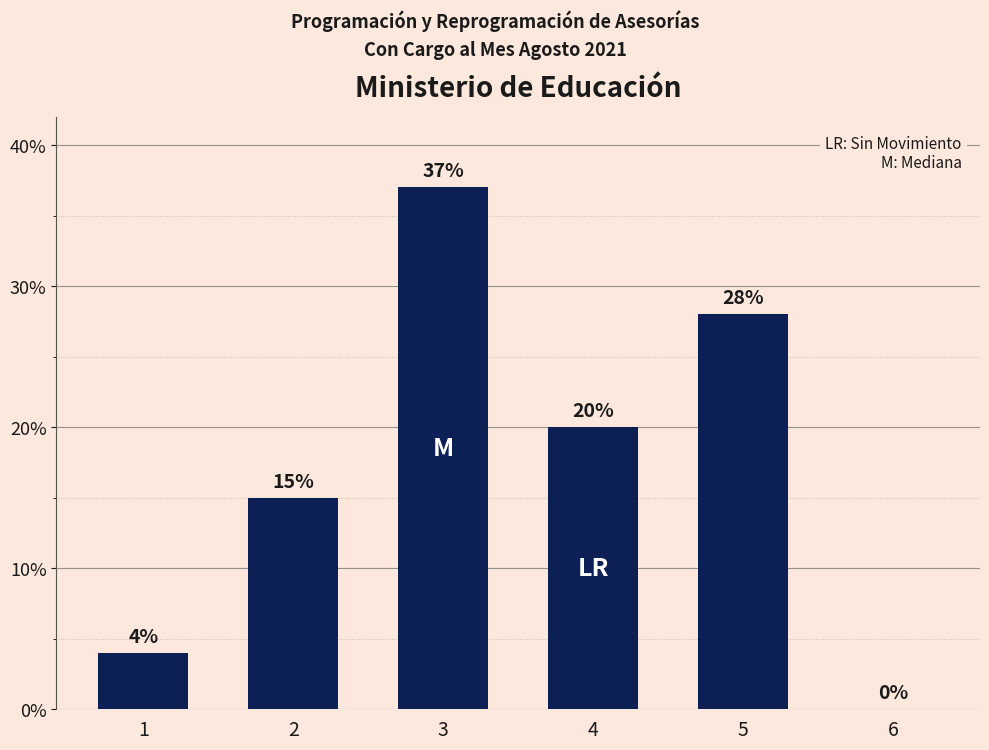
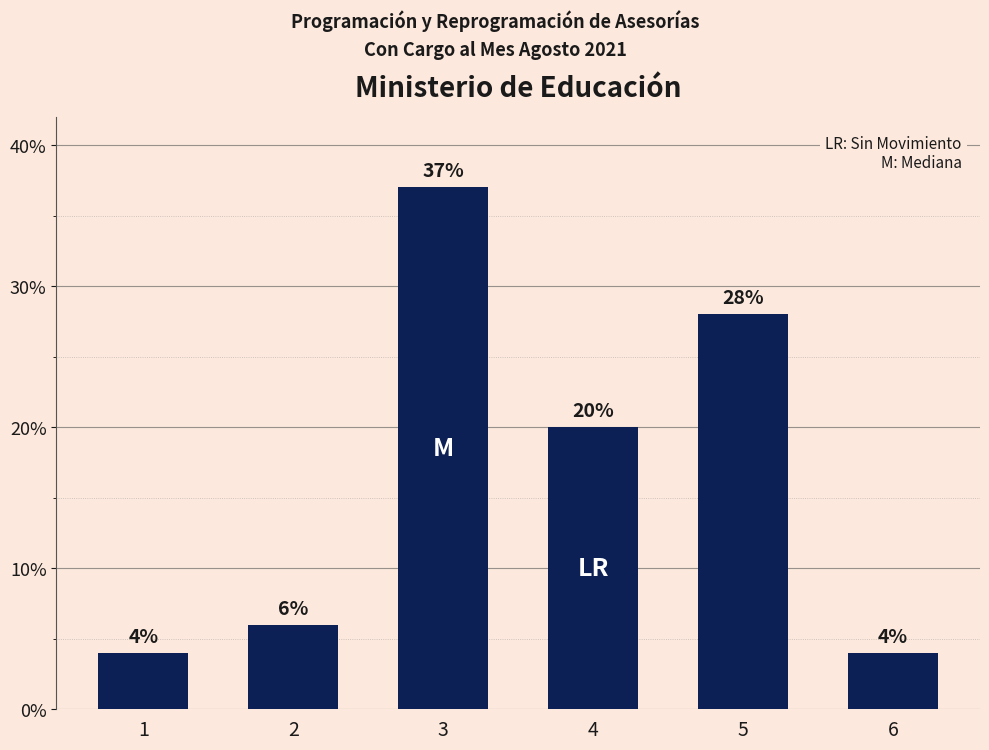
2: 15% -> 6%
6: 0% -> 4%
